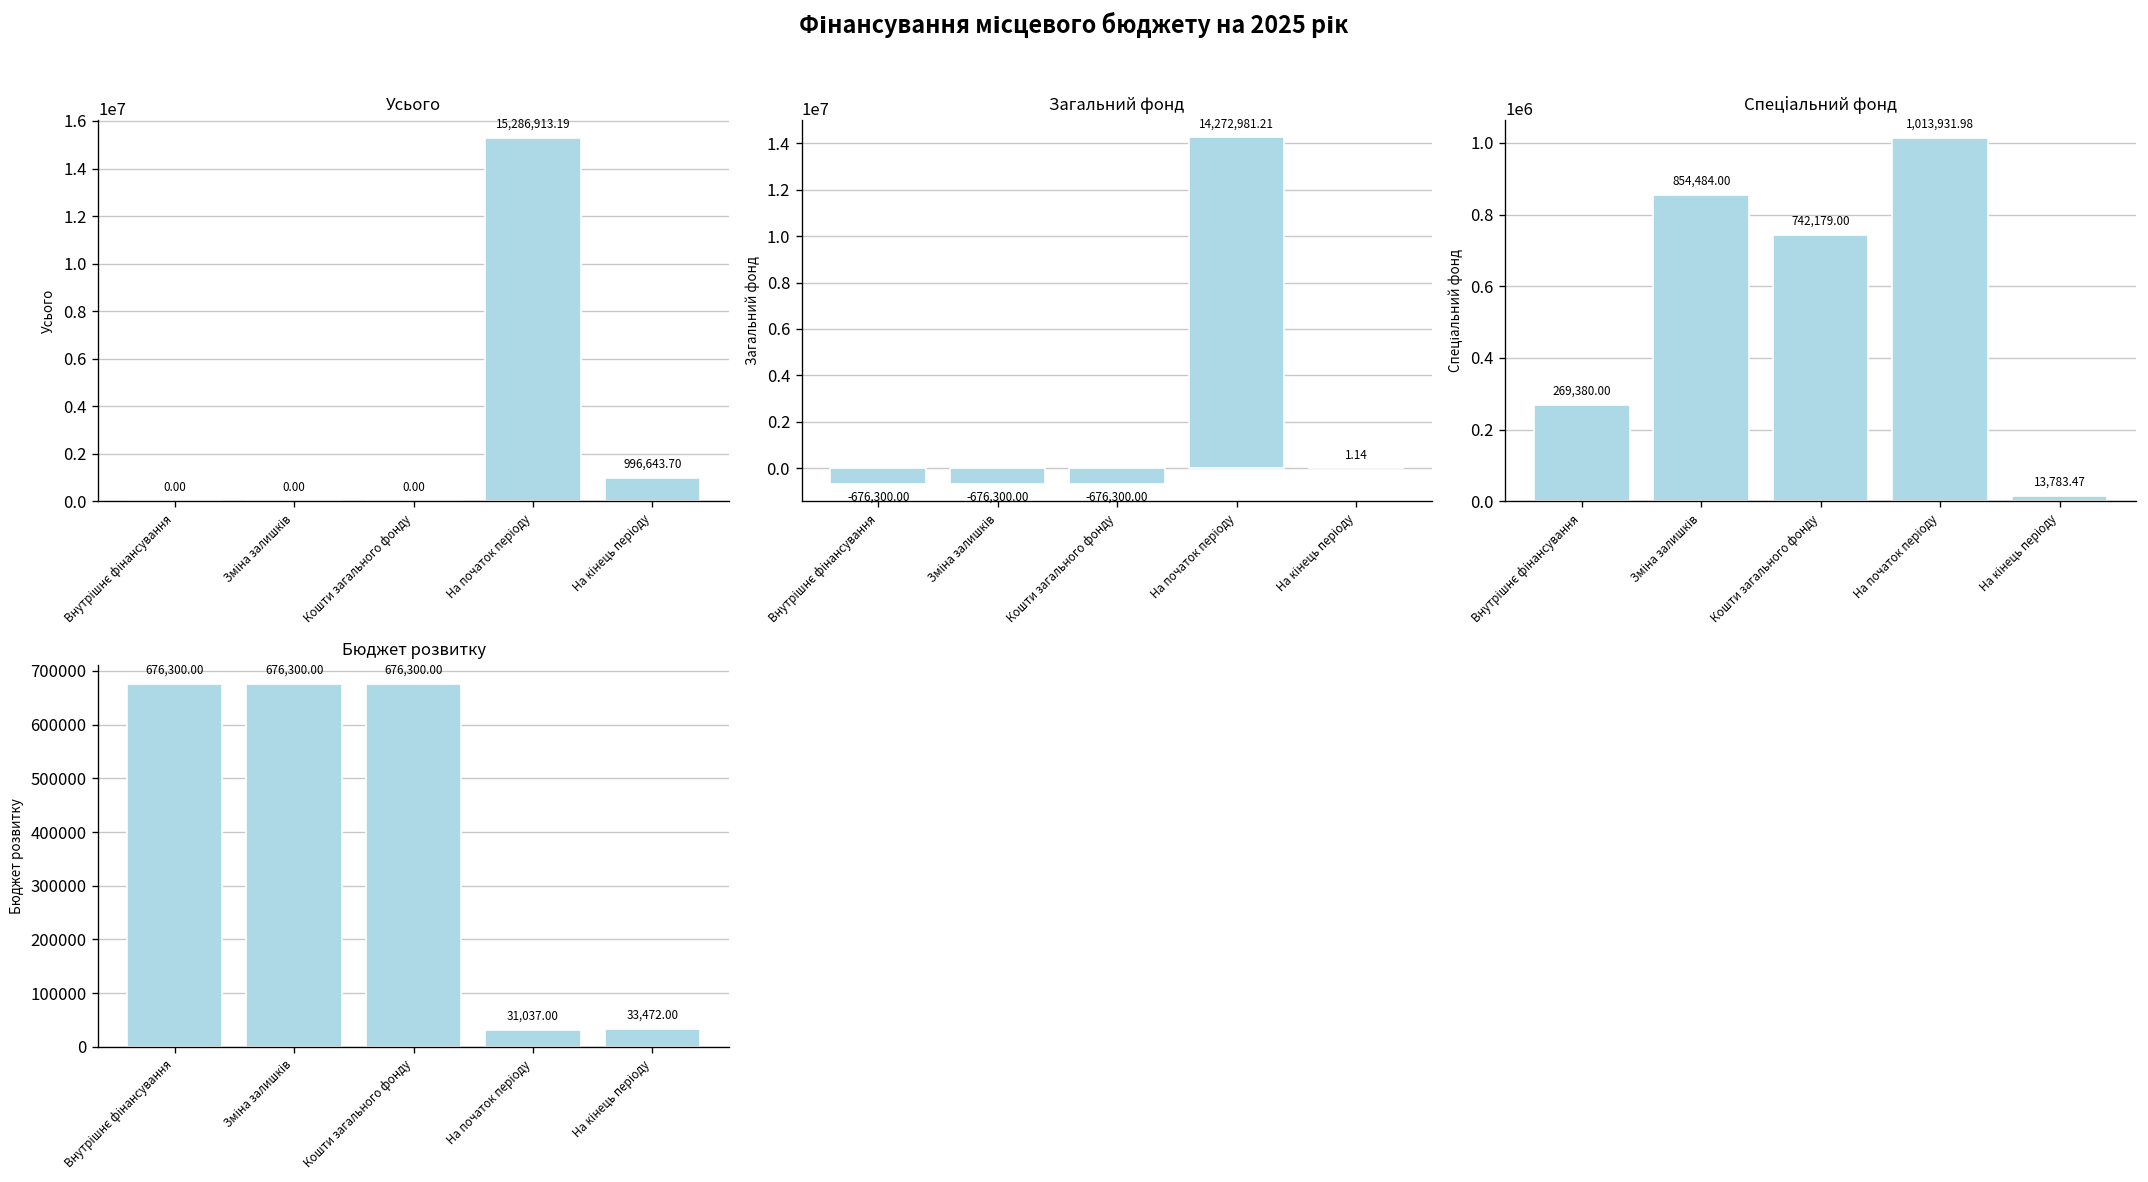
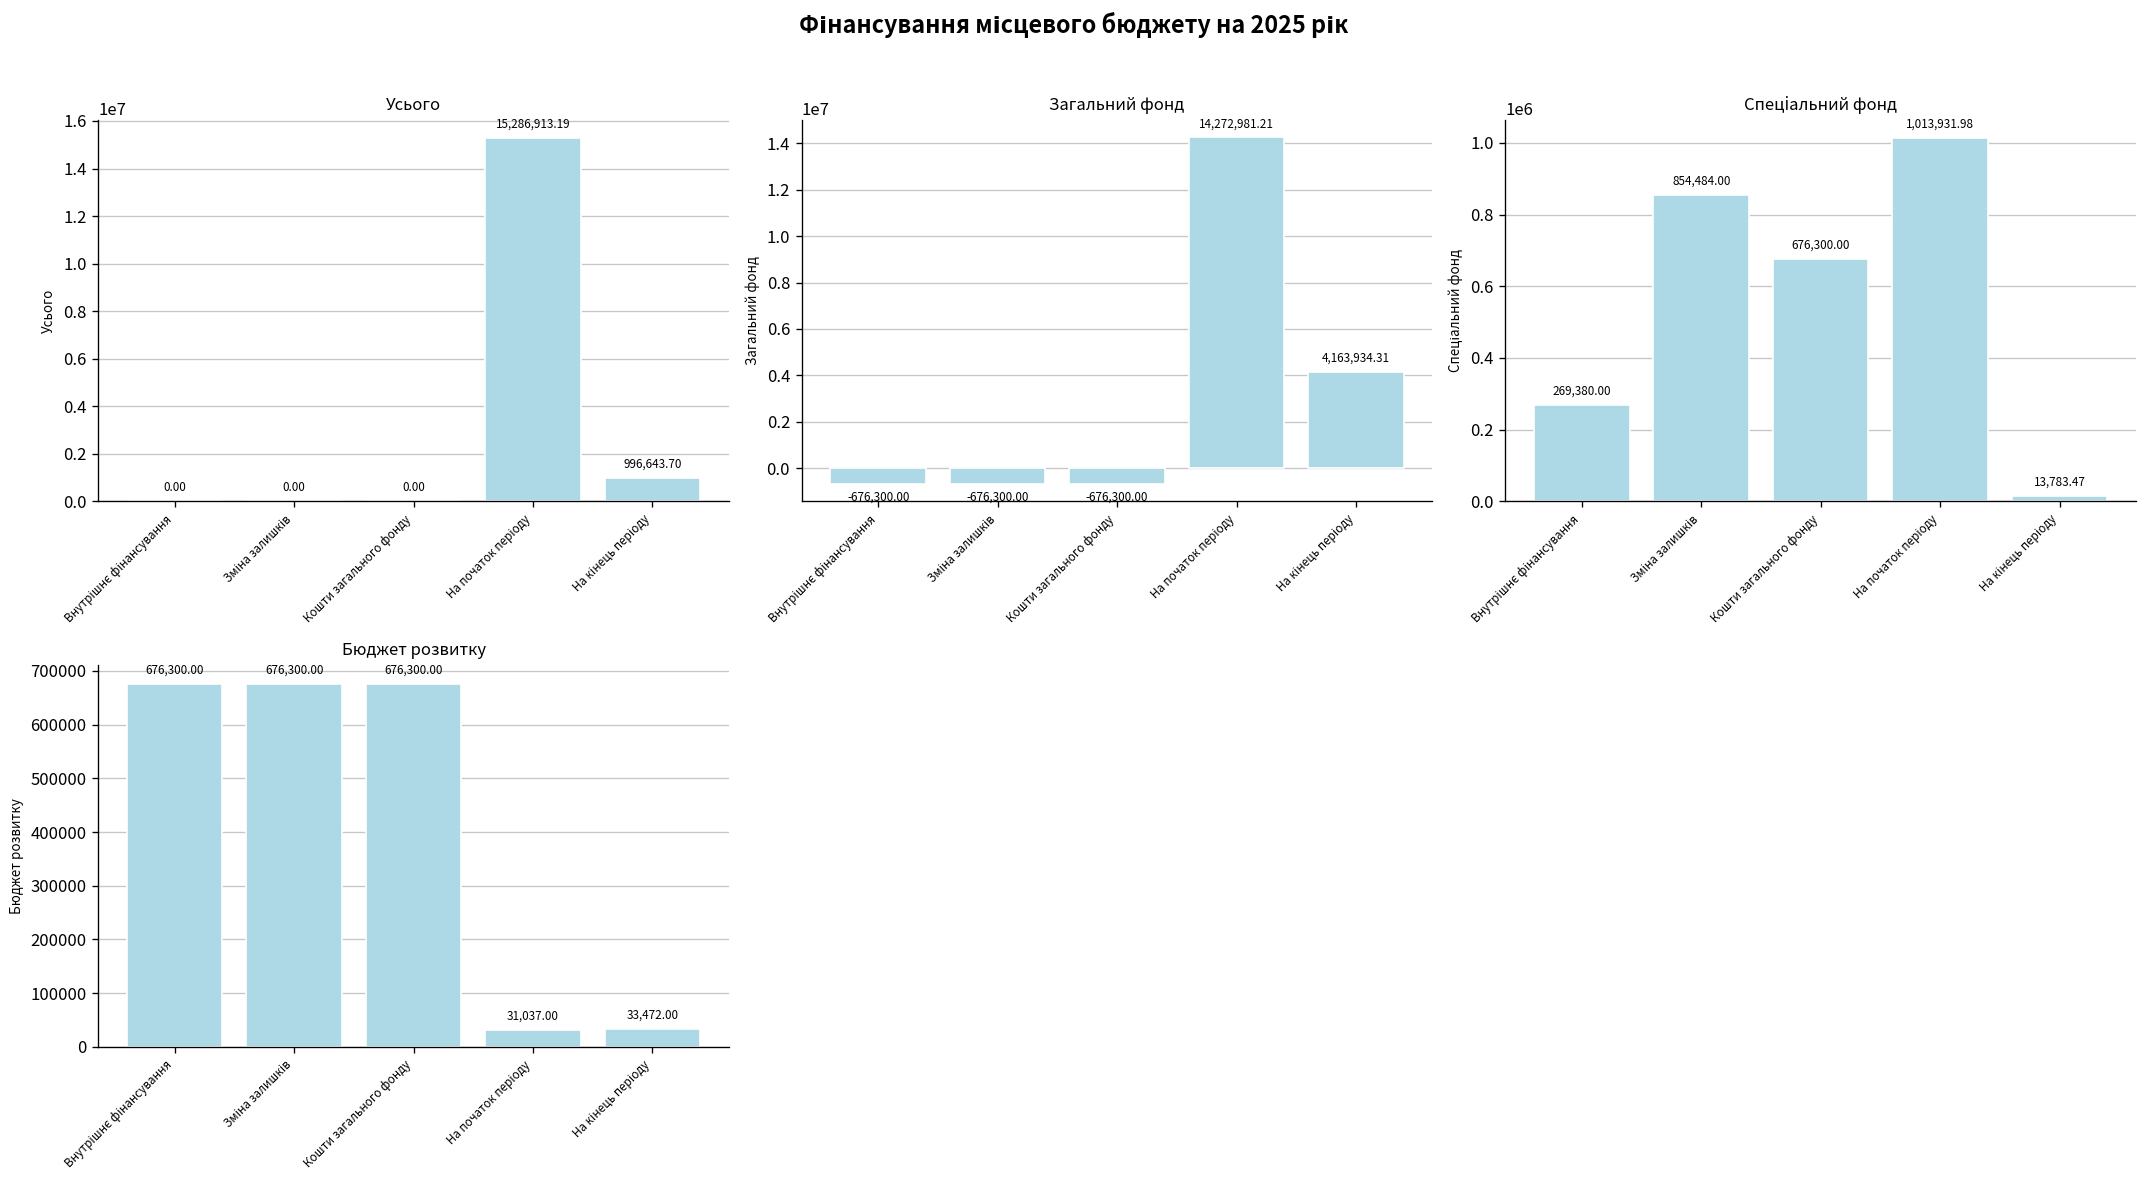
Загальний фонд, На кінець періоду: 1.14 -> 4,163,934.31
Спеціальний фонд, Кошти загального фонду: 742,179.00 -> 676,300.00
